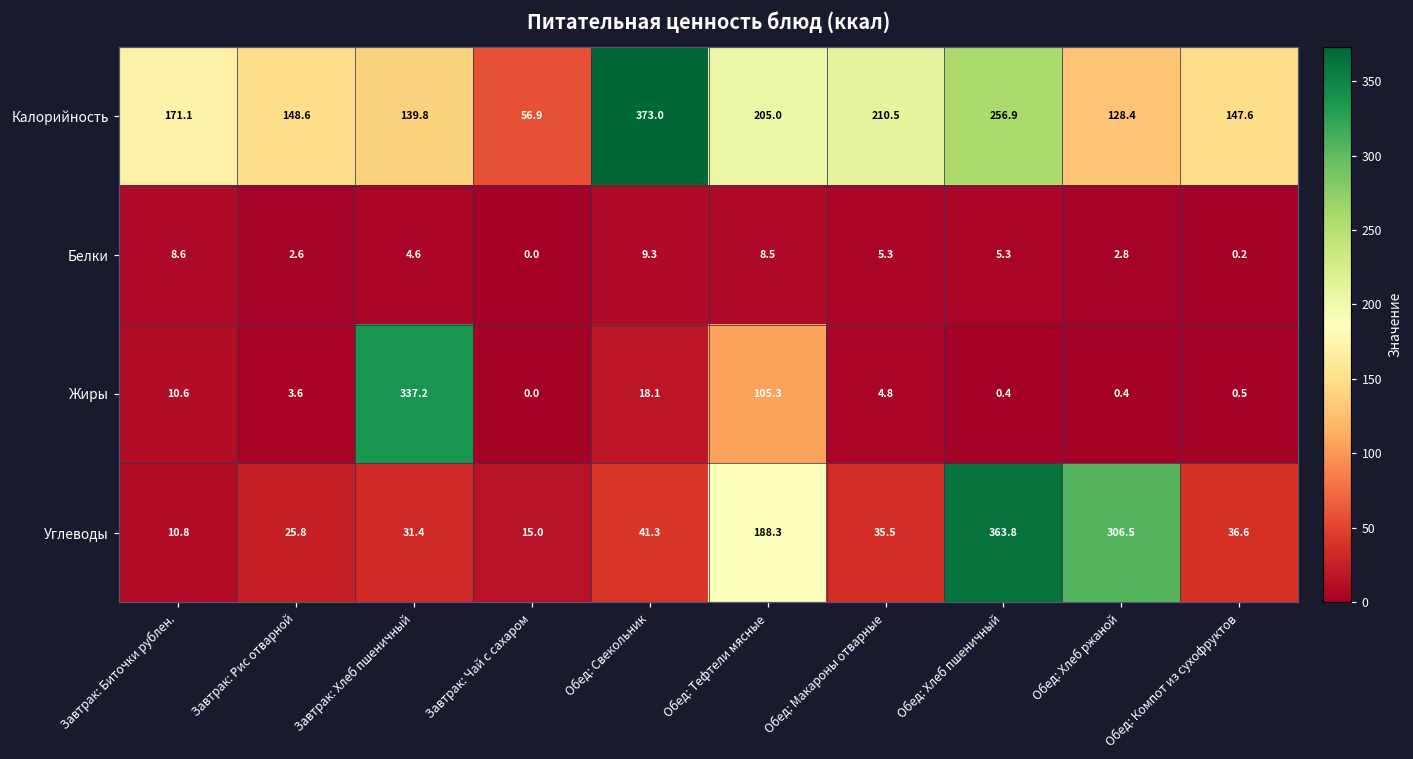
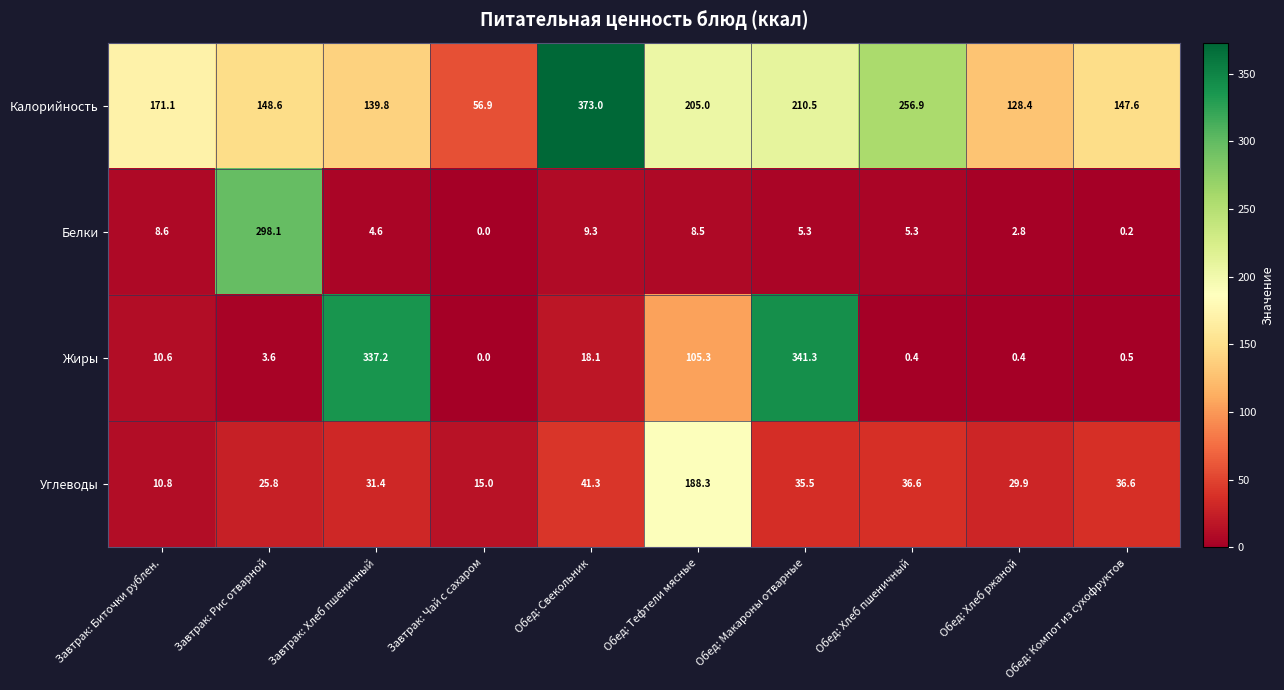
Белки, Завтрак: Рис отварной: 2.6 -> 298.1
Жиры, Обед: Макароны отварные: 4.8 -> 341.3
Углеводы, Обед: Хлеб пшеничный: 363.8 -> 36.6
Углеводы, Обед: Хлеб ржаной: 306.5 -> 29.9
